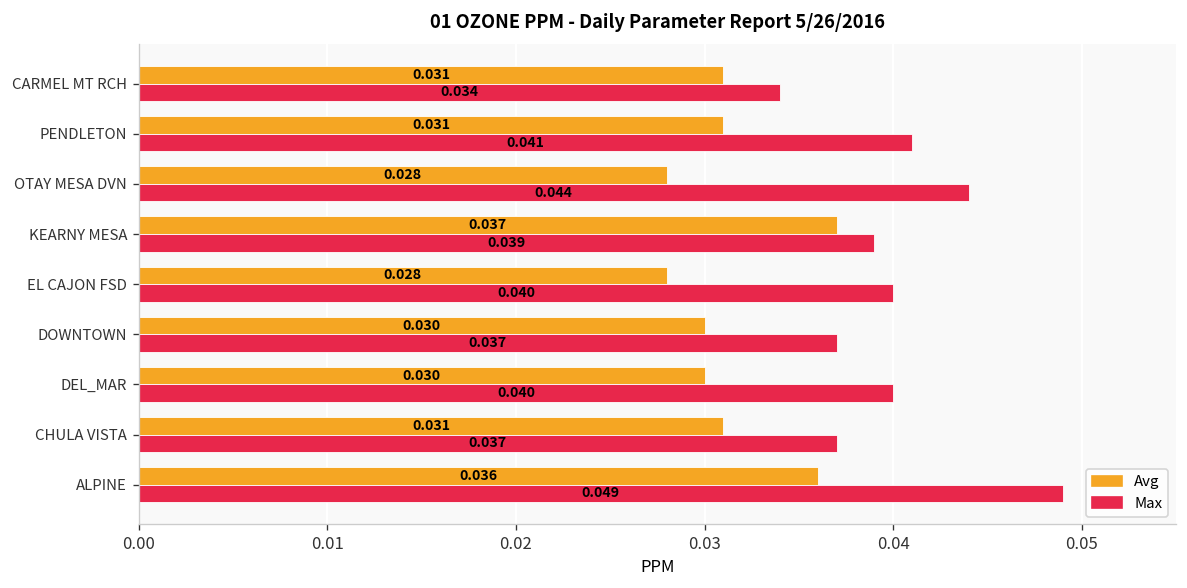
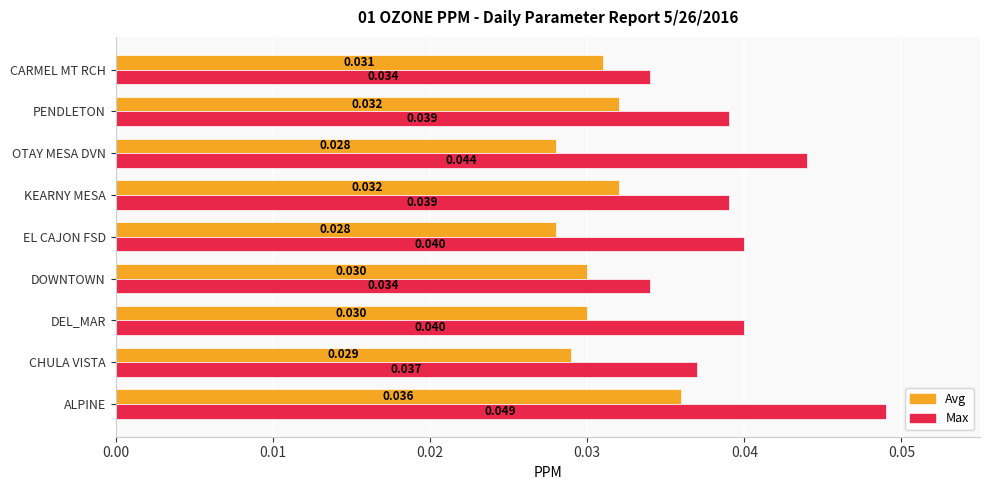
Avg, PENDLETON: 0.031 -> 0.032
Max, PENDLETON: 0.041 -> 0.039
Avg, KEARNY MESA: 0.037 -> 0.032
Max, DOWNTOWN: 0.037 -> 0.034
Avg, CHULA VISTA: 0.031 -> 0.029
